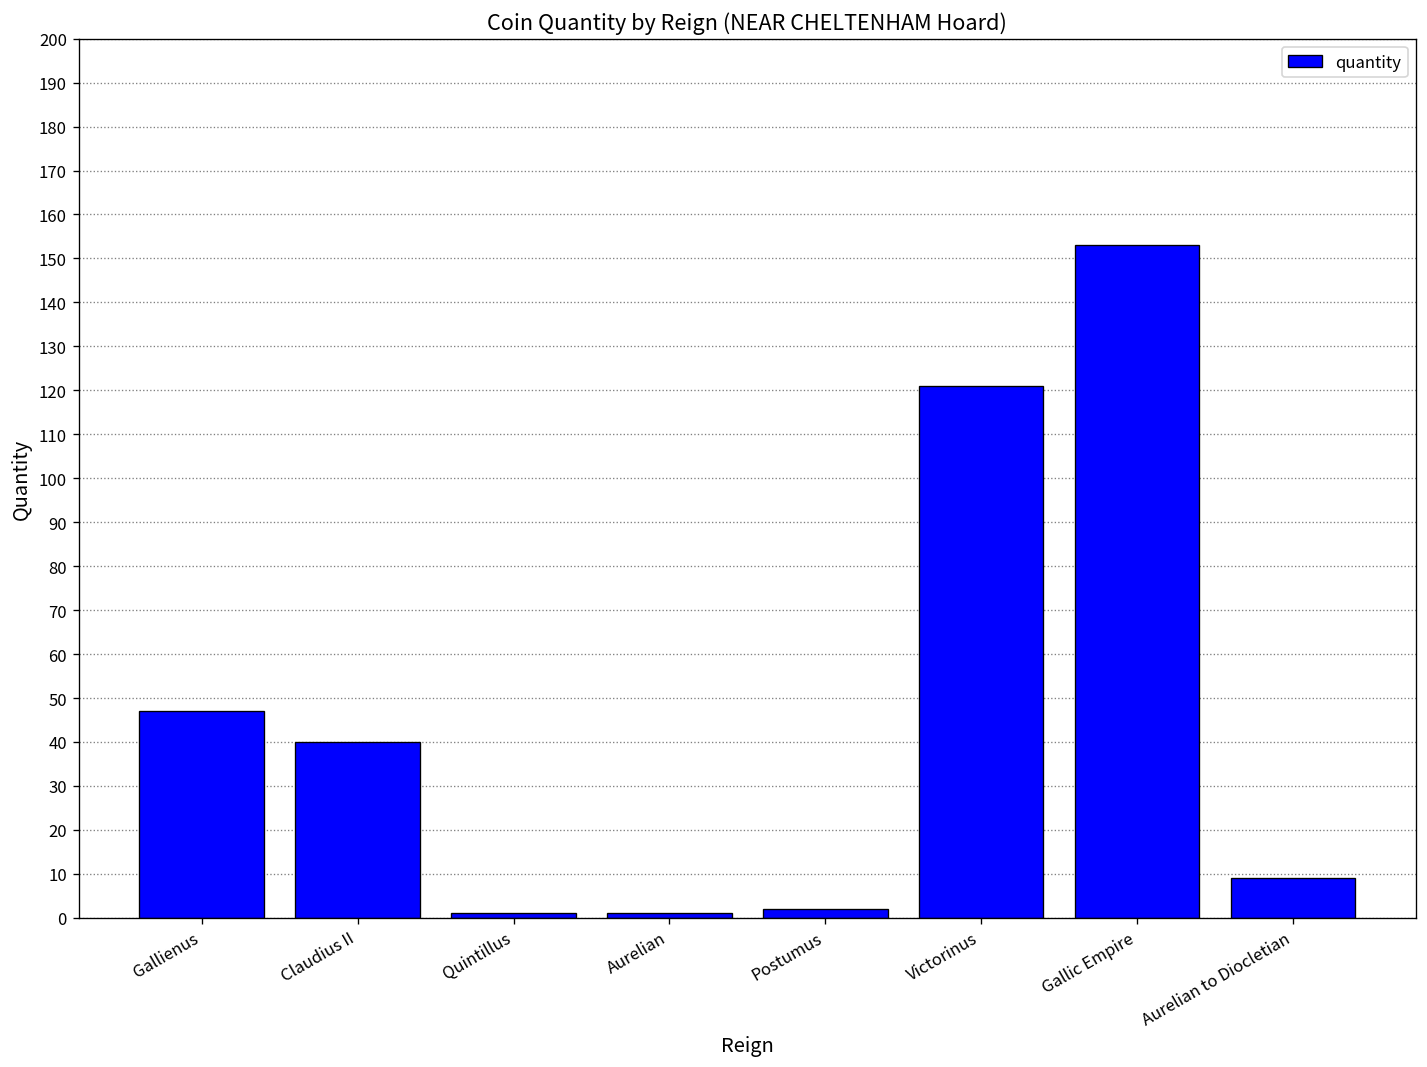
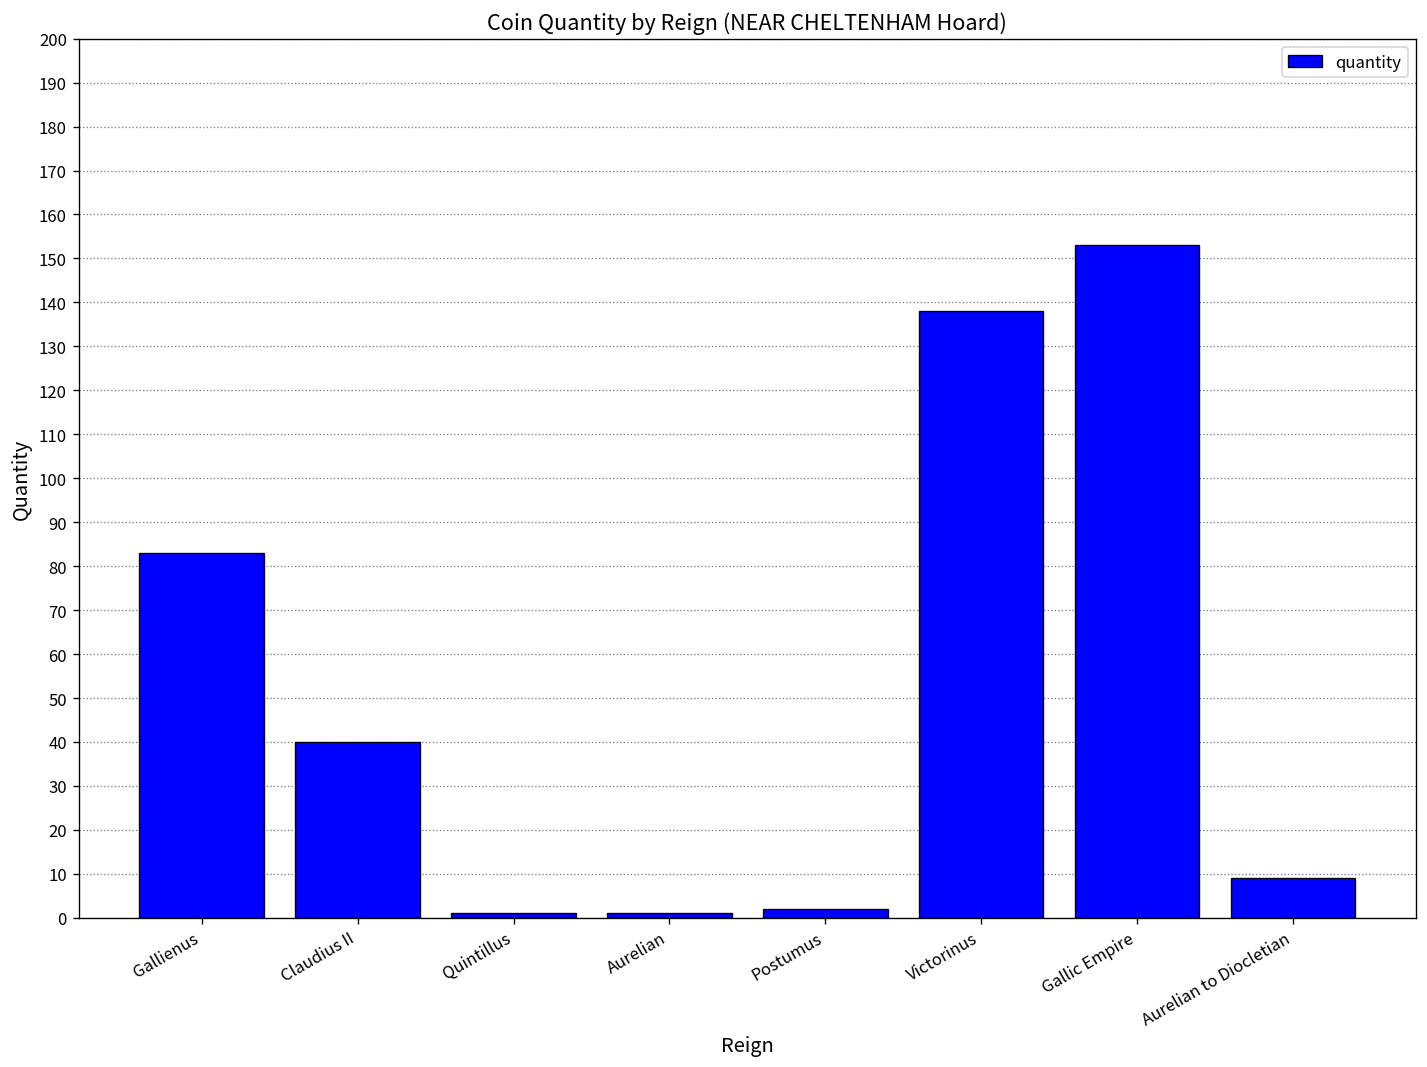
Gallienus: 47 -> 83
Victorinus: 121 -> 138
